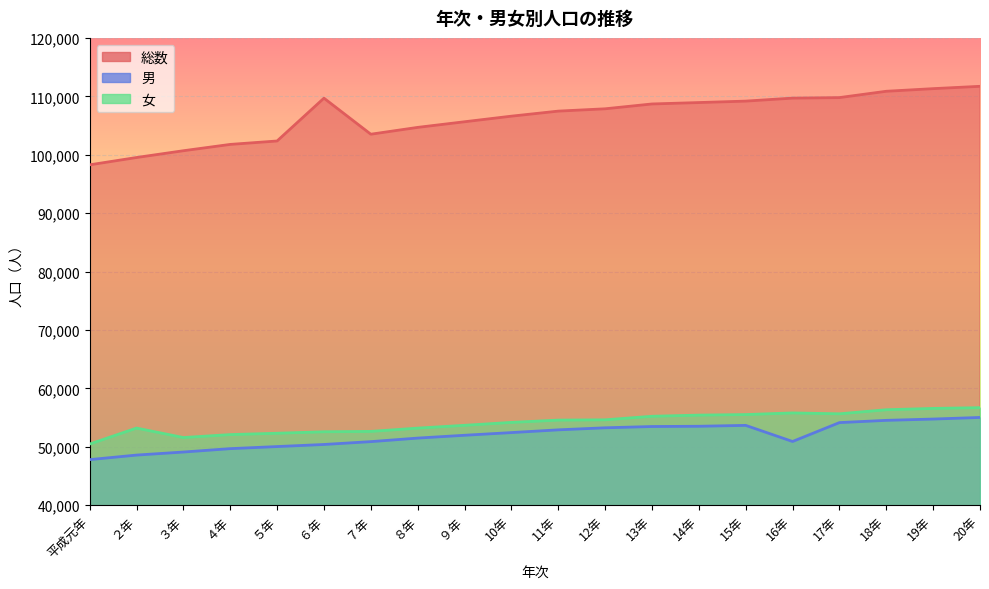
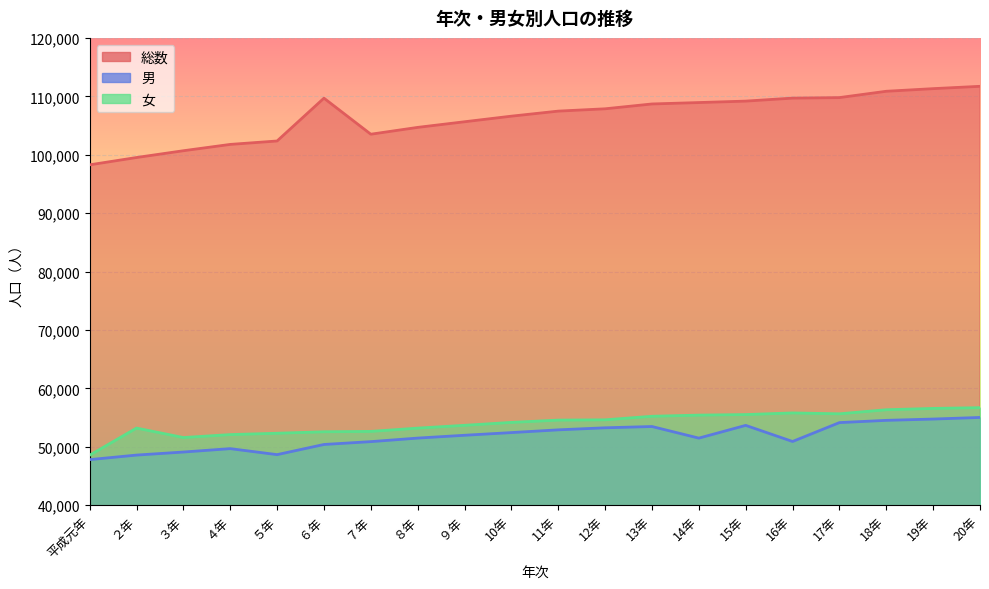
女, 平成元年: 50,000 -> 49,000
男, ５年: 50,000 -> 49,000
男, 14年: 54,000 -> 51,000
